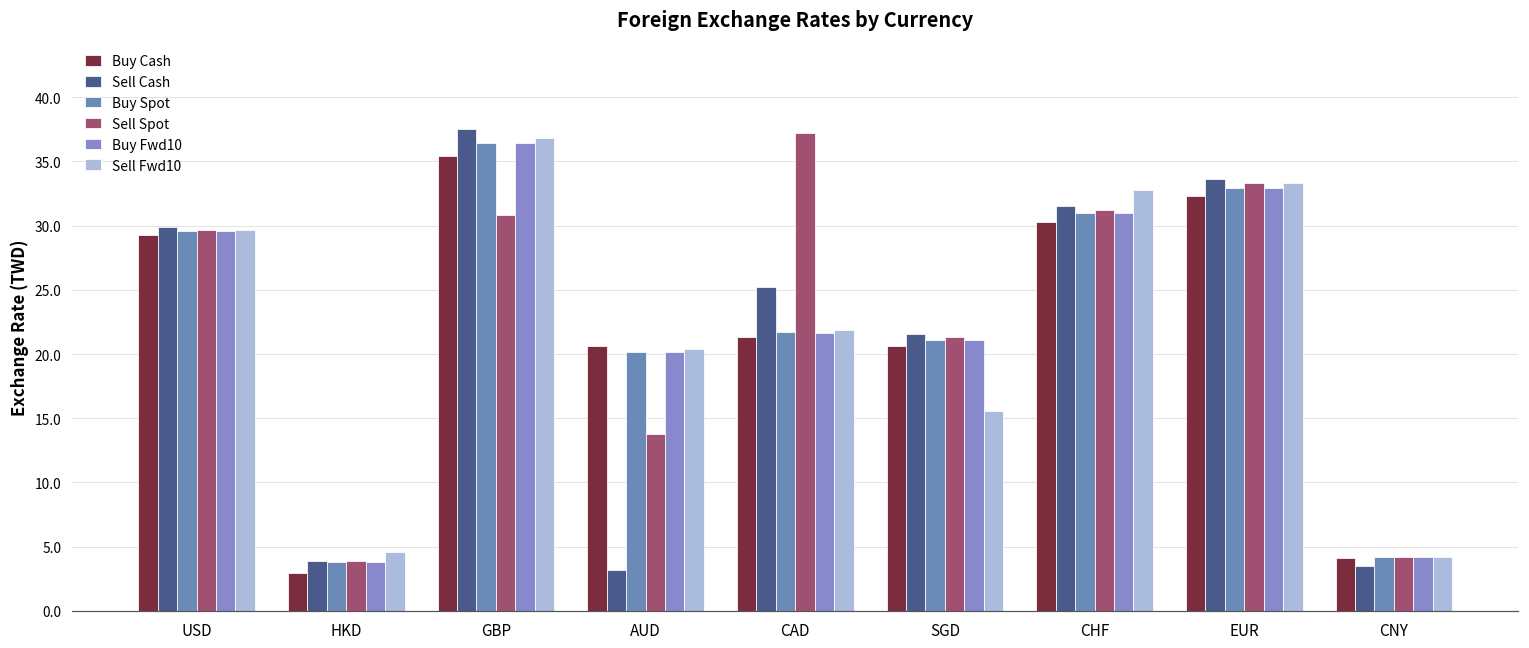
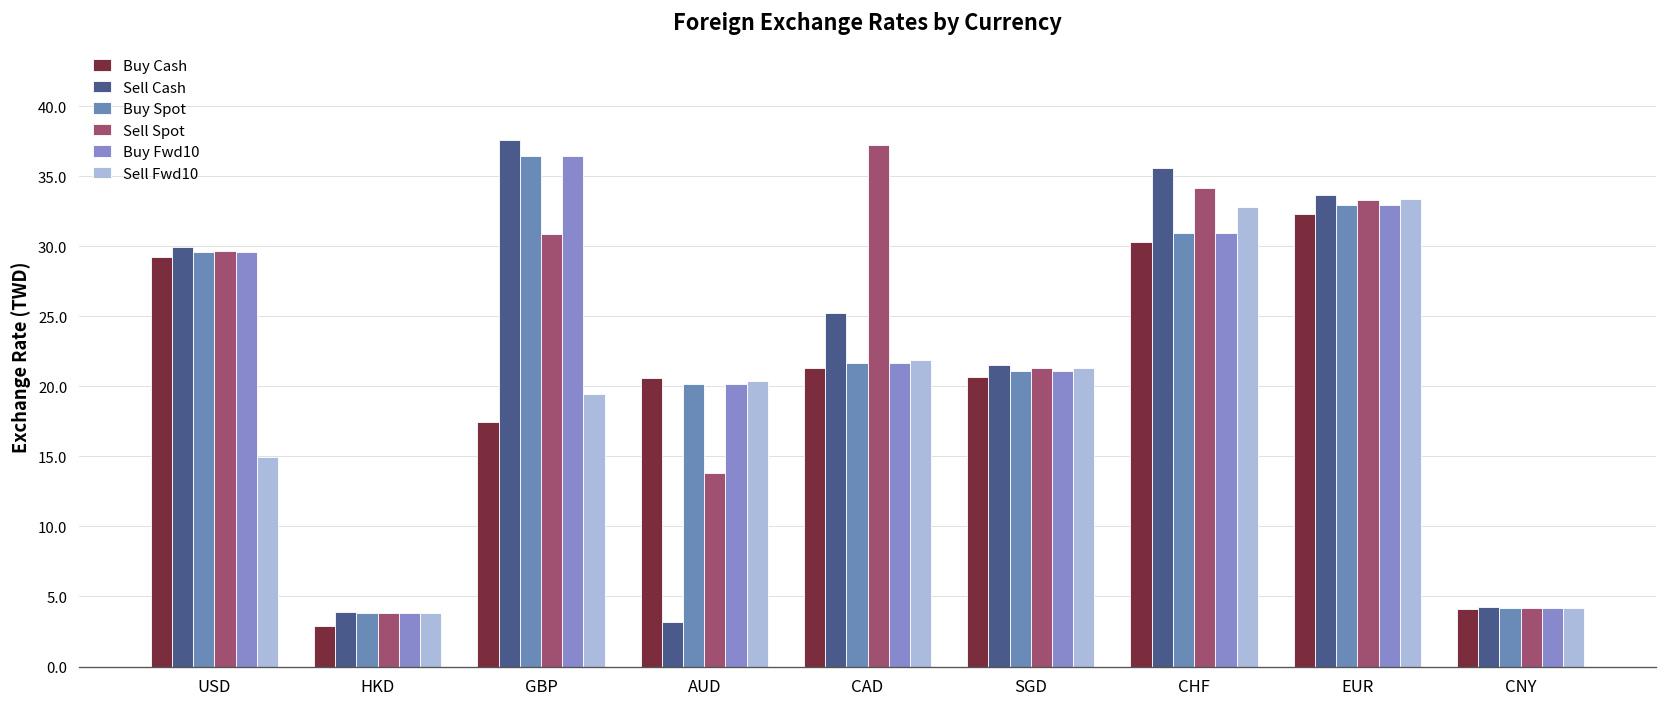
Sell Fwd10, USD: 29.7 -> 15.0
Sell Fwd10, HKD: 4.6 -> 3.9
Buy Cash, GBP: 35.4 -> 17.4
Sell Fwd10, GBP: 36.9 -> 19.4
Sell Fwd10, SGD: 15.5 -> 21.3
Sell Cash, CHF: 31.5 -> 35.6
Sell Spot, CHF: 31.3 -> 34.1
Sell Cash, CNY: 3.5 -> 4.3
